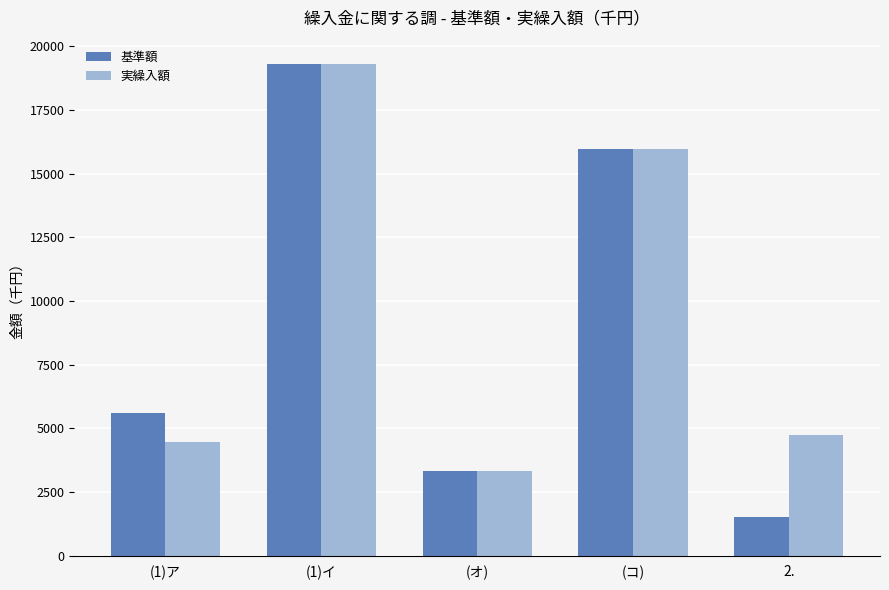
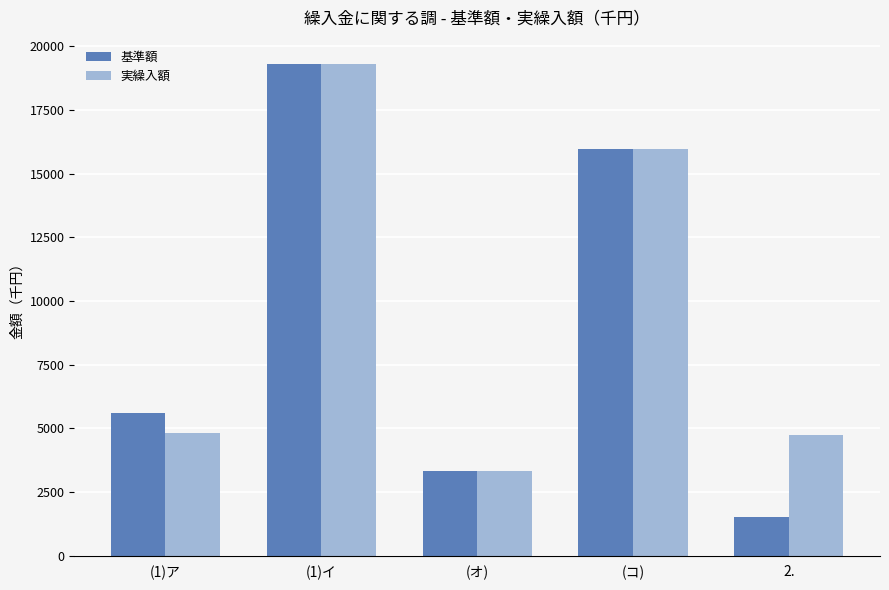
実繰入額, (1)ア: 4500 -> 4800
